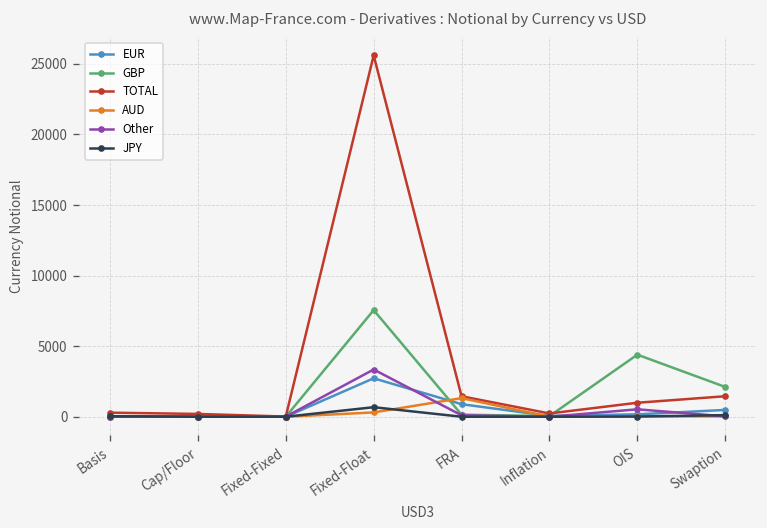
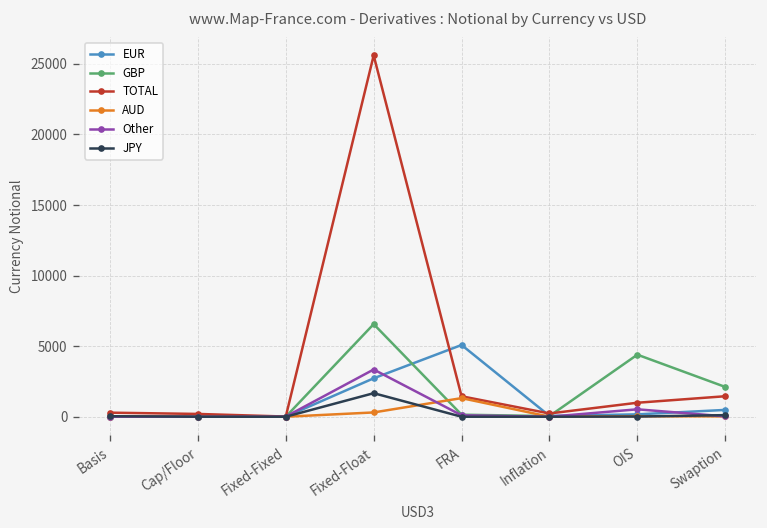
GBP, Fixed-Float: 7600 -> 6600
JPY, Fixed-Float: 700 -> 1700
EUR, FRA: 900 -> 5100
